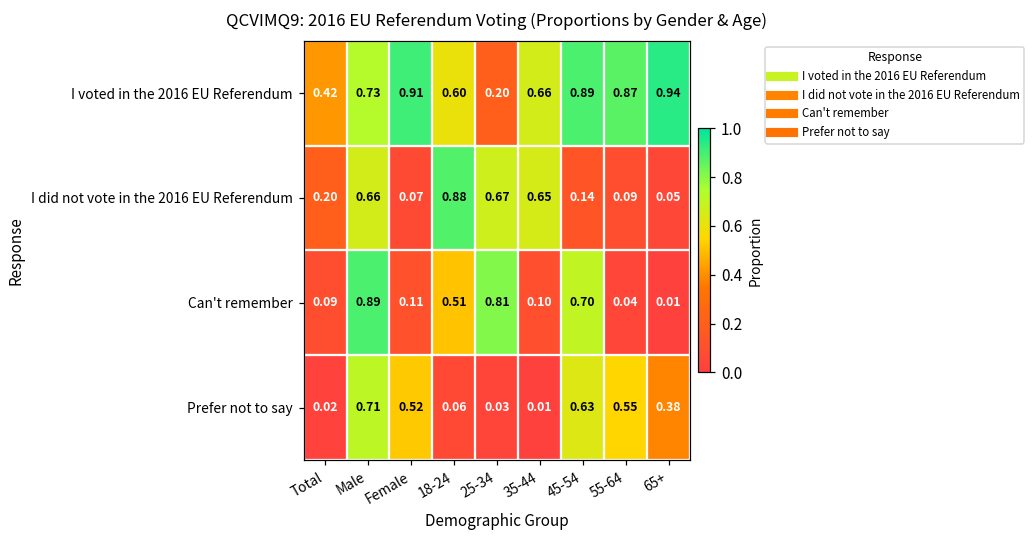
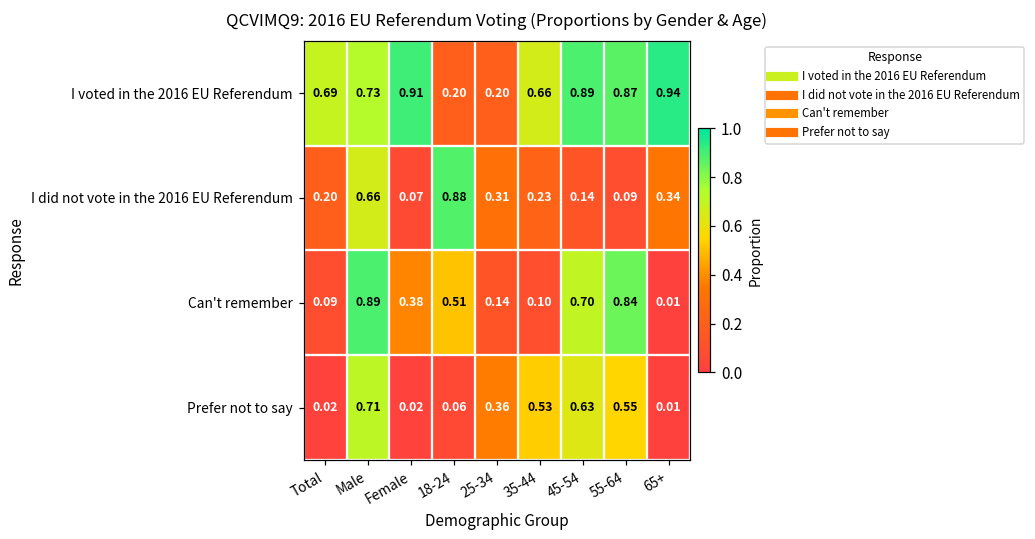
I voted in the 2016 EU Referendum, Total: 0.42 -> 0.69
I voted in the 2016 EU Referendum, 18-24: 0.60 -> 0.20
I did not vote in the 2016 EU Referendum, 25-34: 0.67 -> 0.31
I did not vote in the 2016 EU Referendum, 35-44: 0.65 -> 0.23
I did not vote in the 2016 EU Referendum, 65+: 0.05 -> 0.34
Can't remember, Female: 0.11 -> 0.38
Can't remember, 25-34: 0.81 -> 0.14
Can't remember, 55-64: 0.04 -> 0.84
Prefer not to say, Female: 0.52 -> 0.02
Prefer not to say, 25-34: 0.03 -> 0.36
Prefer not to say, 35-44: 0.01 -> 0.53
Prefer not to say, 65+: 0.38 -> 0.01
